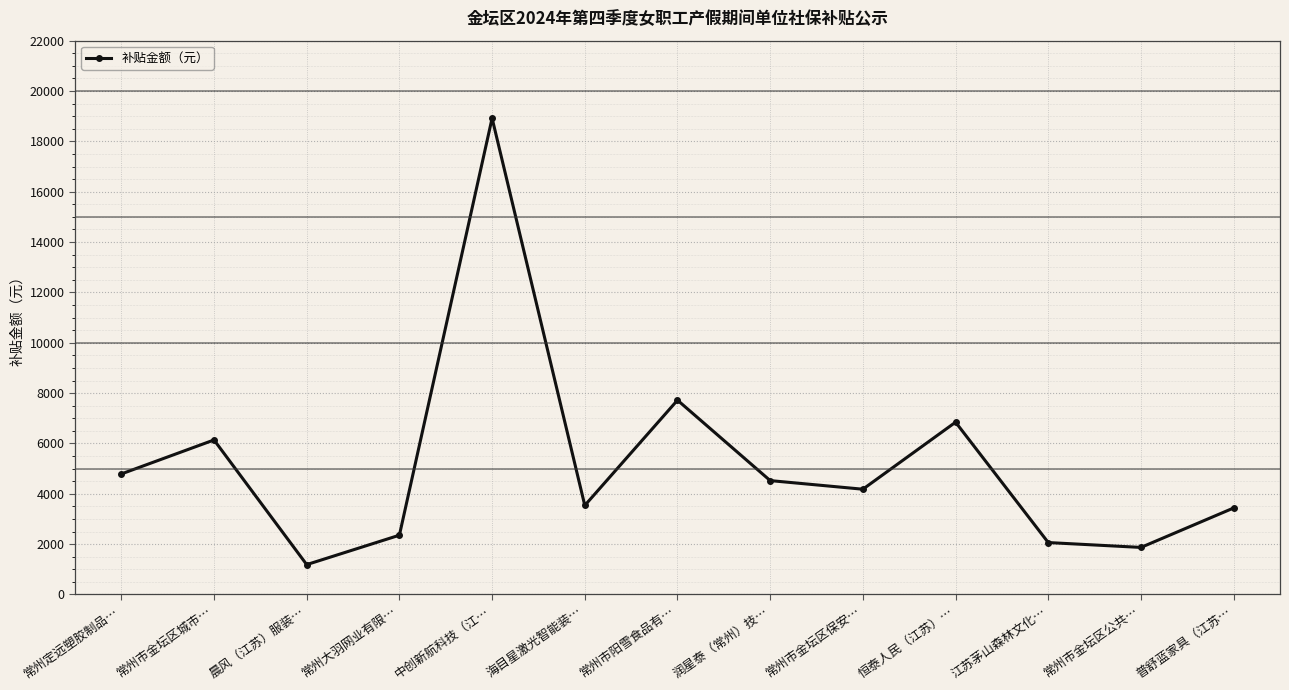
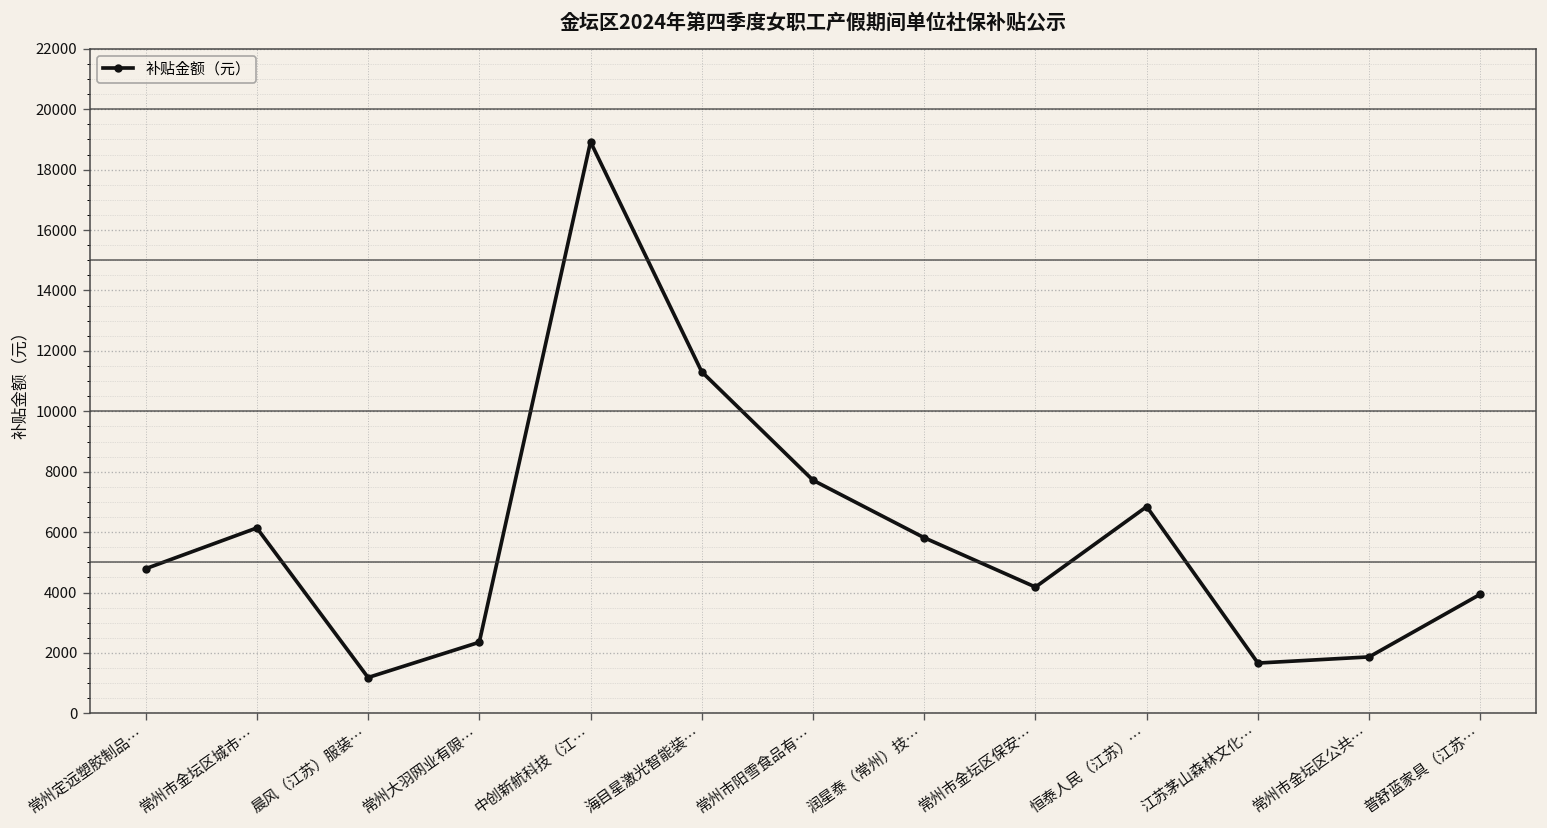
海目星激光智能装…: 3500 -> 11300
润星泰（常州）技…: 4500 -> 5800
江苏茅山森林文化…: 2100 -> 1700
普舒蓝家具（江苏…: 3400 -> 3900
